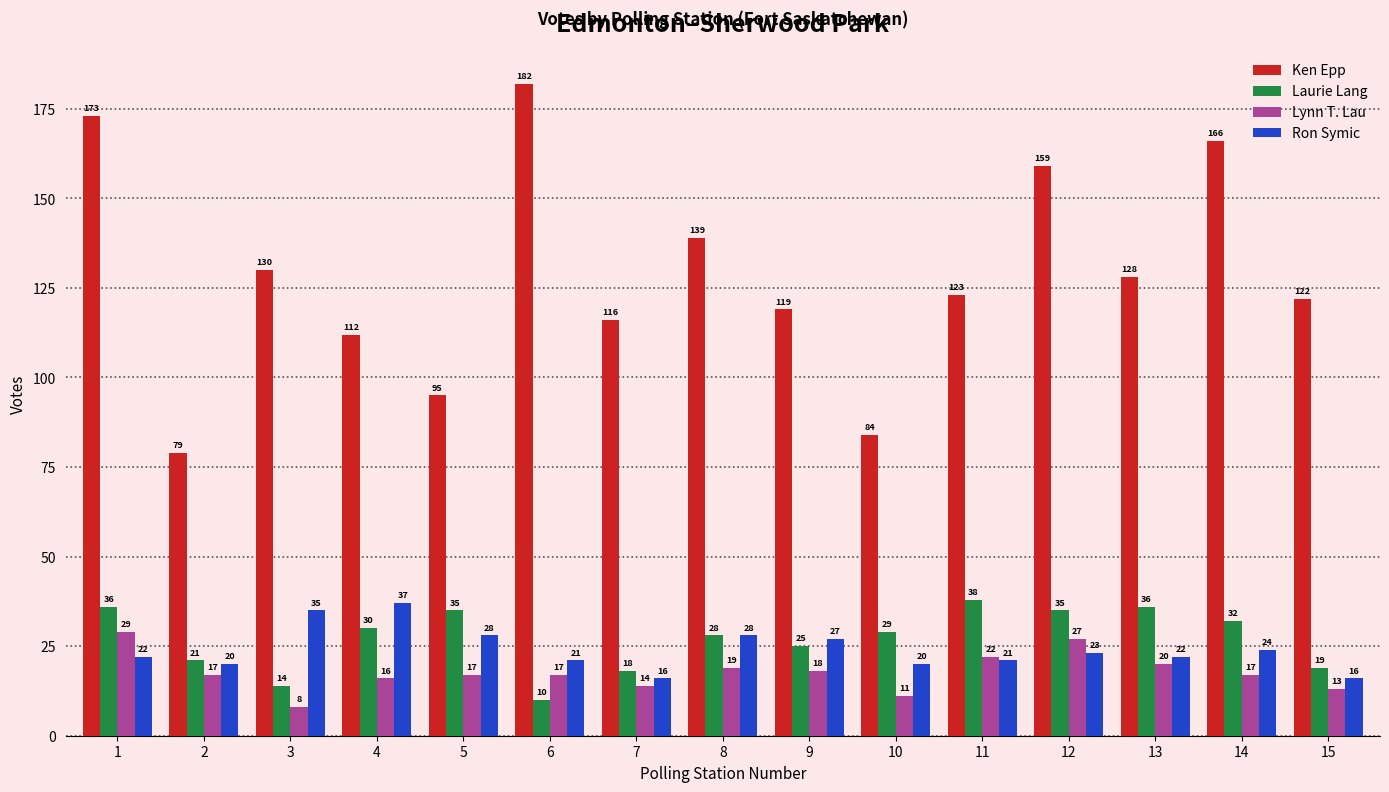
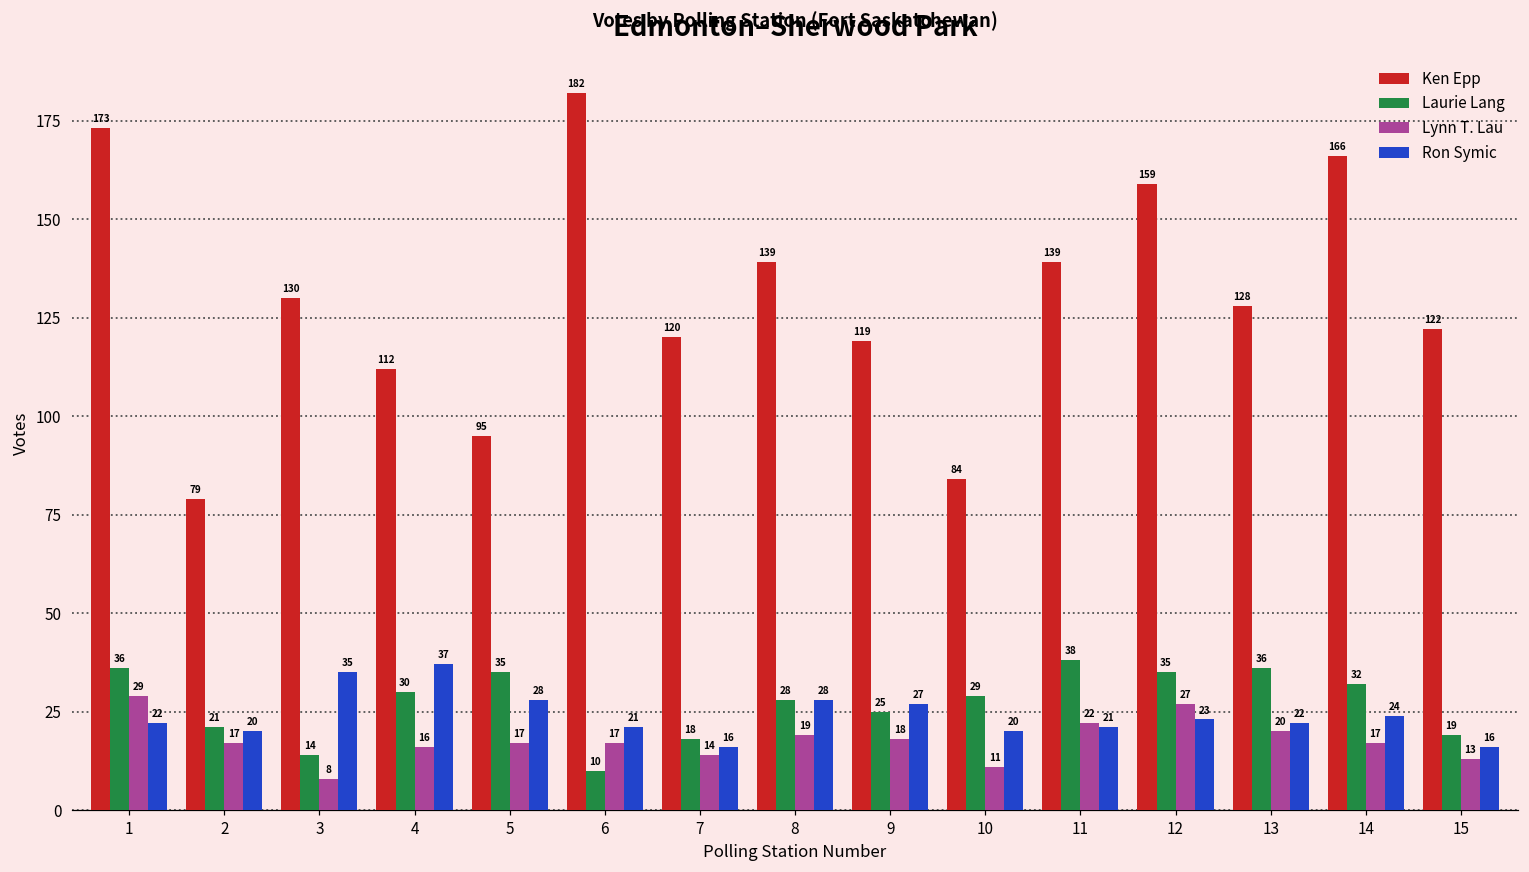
Ken Epp, 7: 116 -> 120
Ken Epp, 11: 123 -> 139
